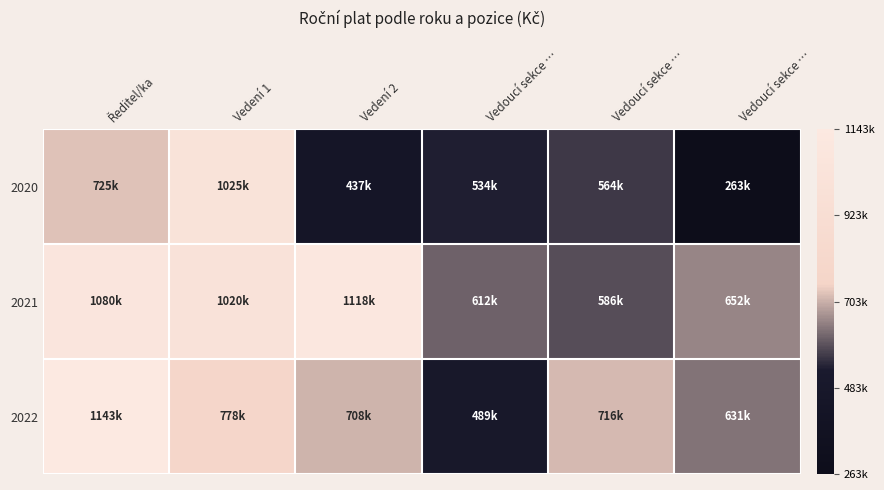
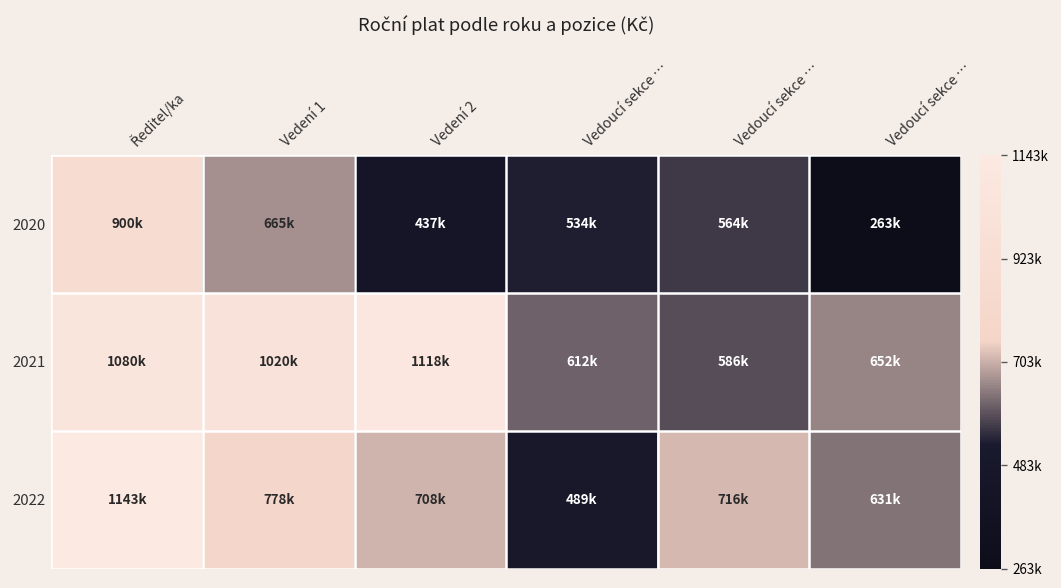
2020, Ředitel/ka: 725k -> 900k
2020, Vedení 1: 1025k -> 665k
